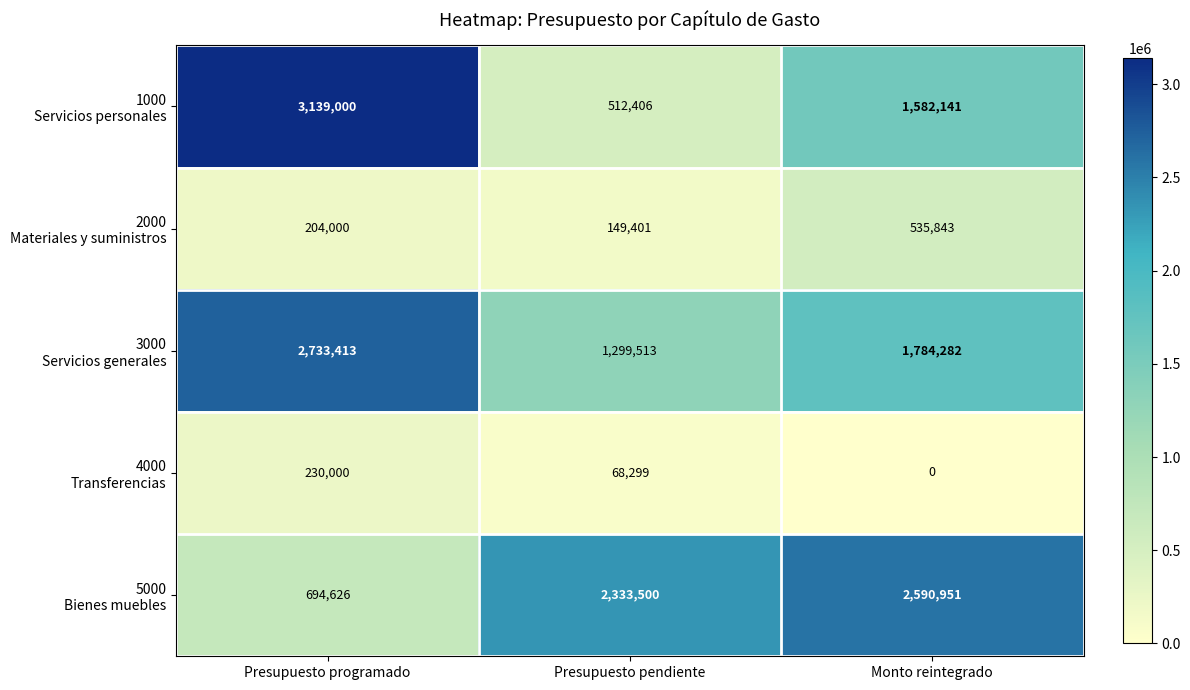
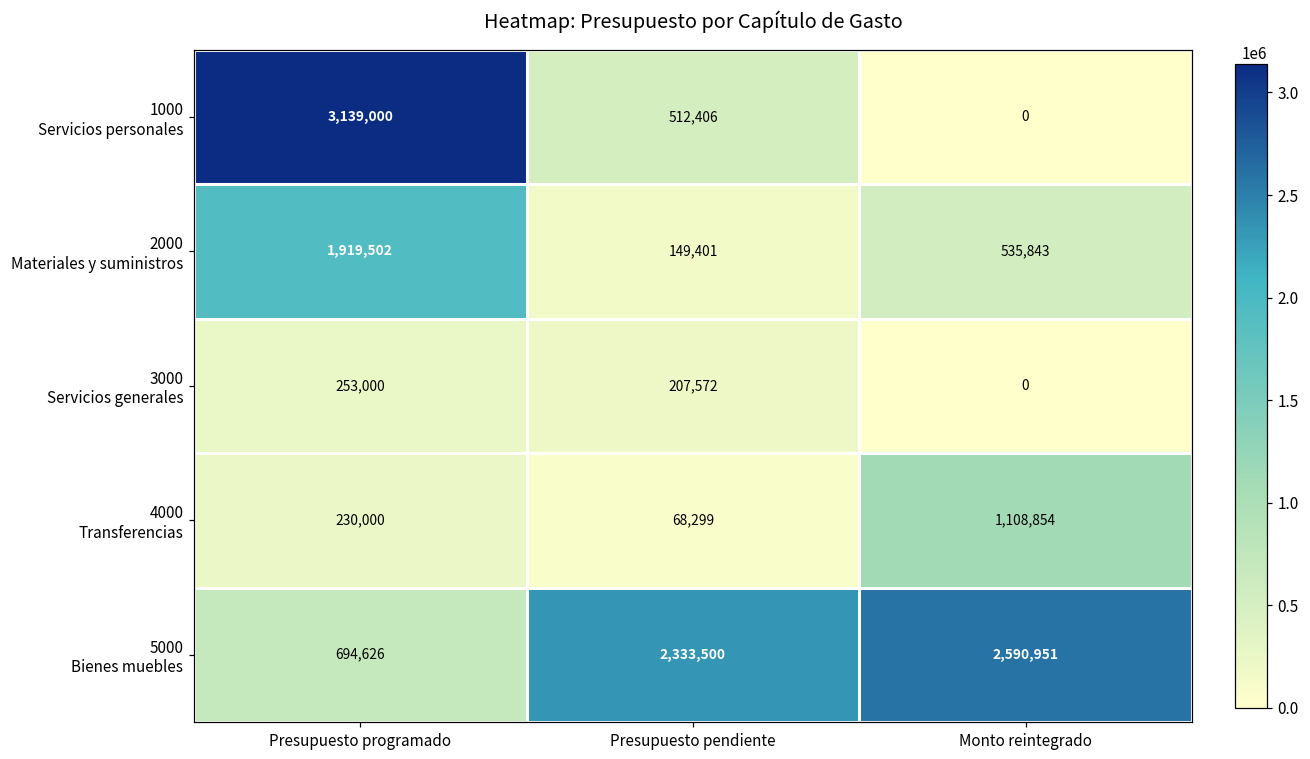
1000 Servicios personales, Monto reintegrado: 1,582,141 -> 0
2000 Materiales y suministros, Presupuesto programado: 204,000 -> 1,919,502
3000 Servicios generales, Presupuesto programado: 2,733,413 -> 253,000
3000 Servicios generales, Presupuesto pendiente: 1,299,513 -> 207,572
3000 Servicios generales, Monto reintegrado: 1,784,282 -> 0
4000 Transferencias, Monto reintegrado: 0 -> 1,108,854
